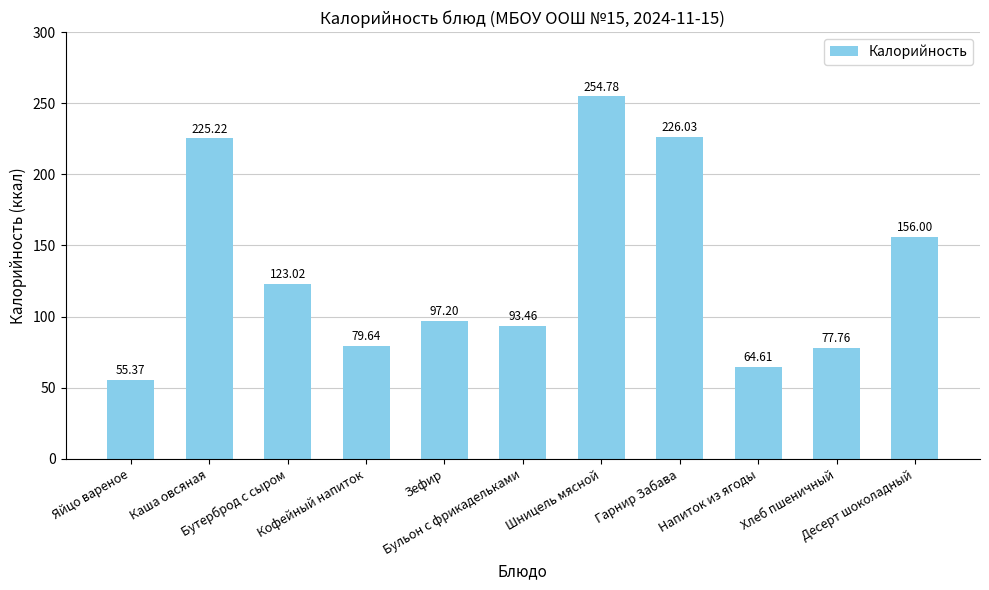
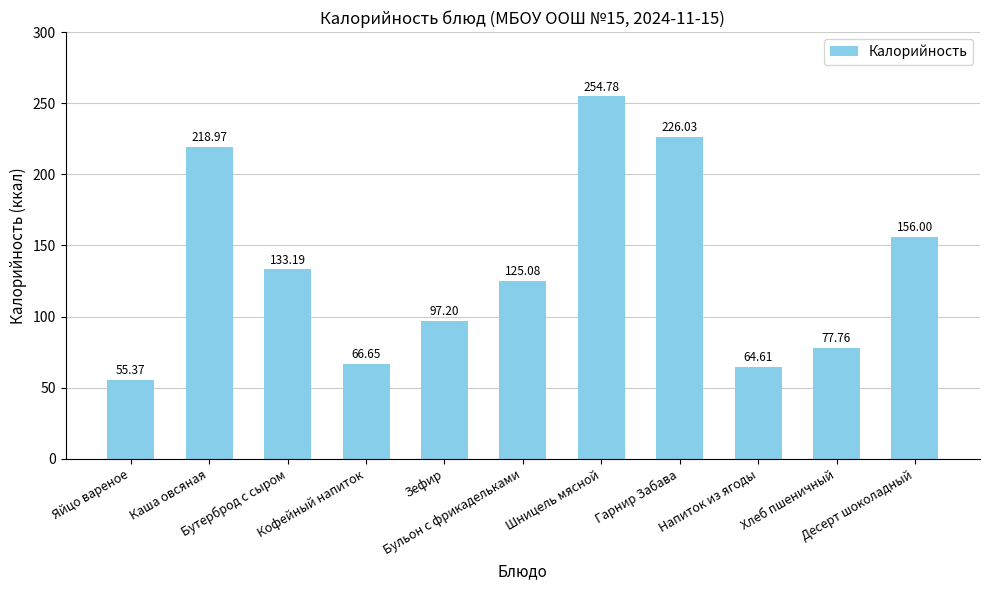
Каша овсяная: 225.22 -> 218.97
Бутерброд с сыром: 123.02 -> 133.19
Кофейный напиток: 79.64 -> 66.65
Бульон с фрикадельками: 93.46 -> 125.08
